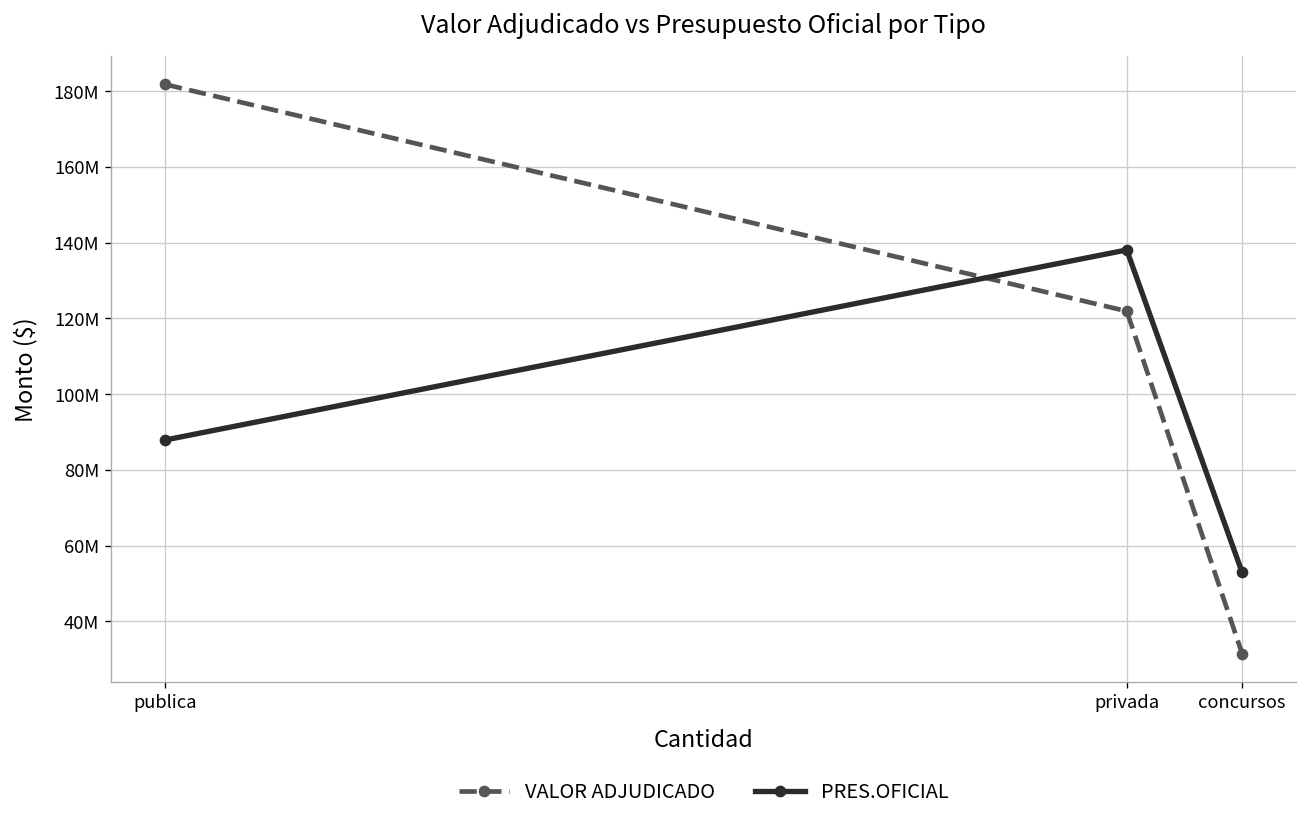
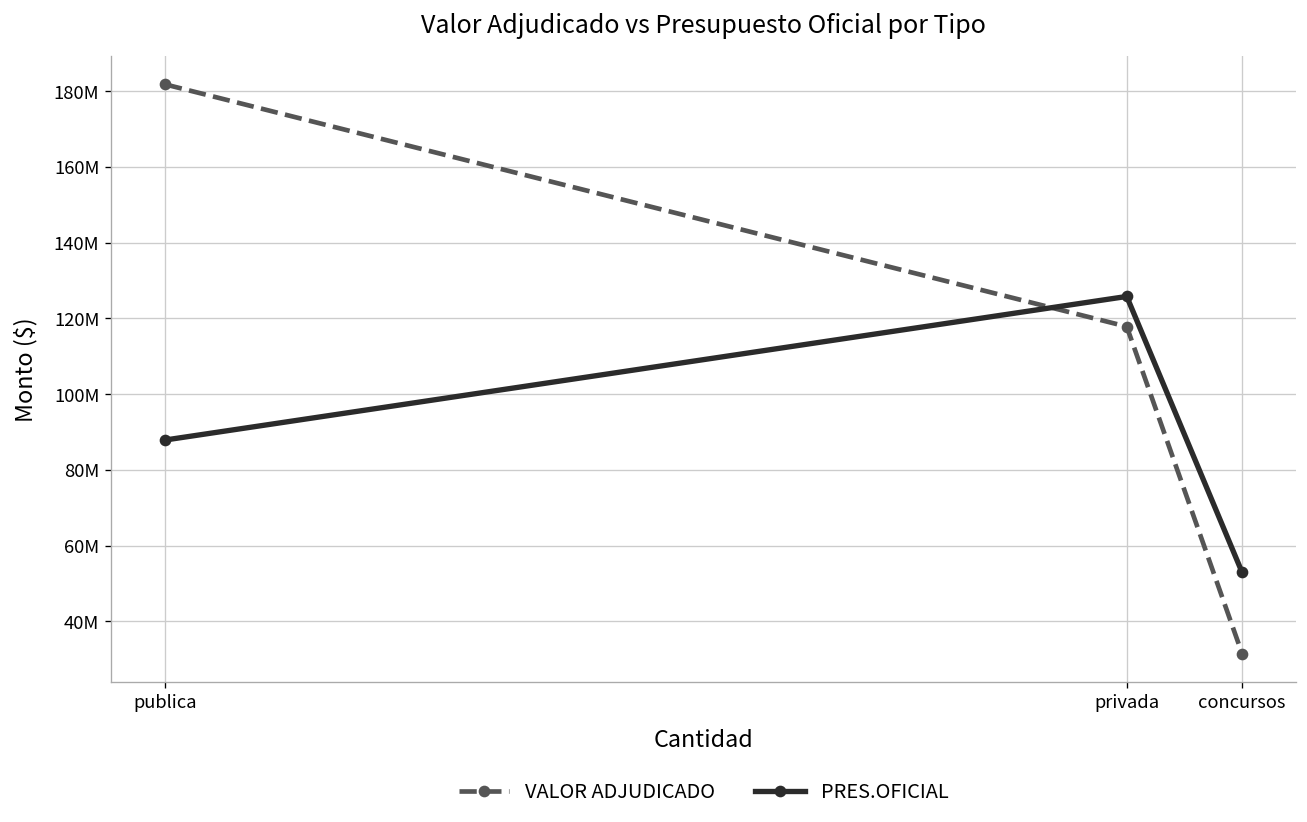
VALOR ADJUDICADO, privada: 122000000 -> 118000000
PRES.OFICIAL, privada: 138000000 -> 126000000
